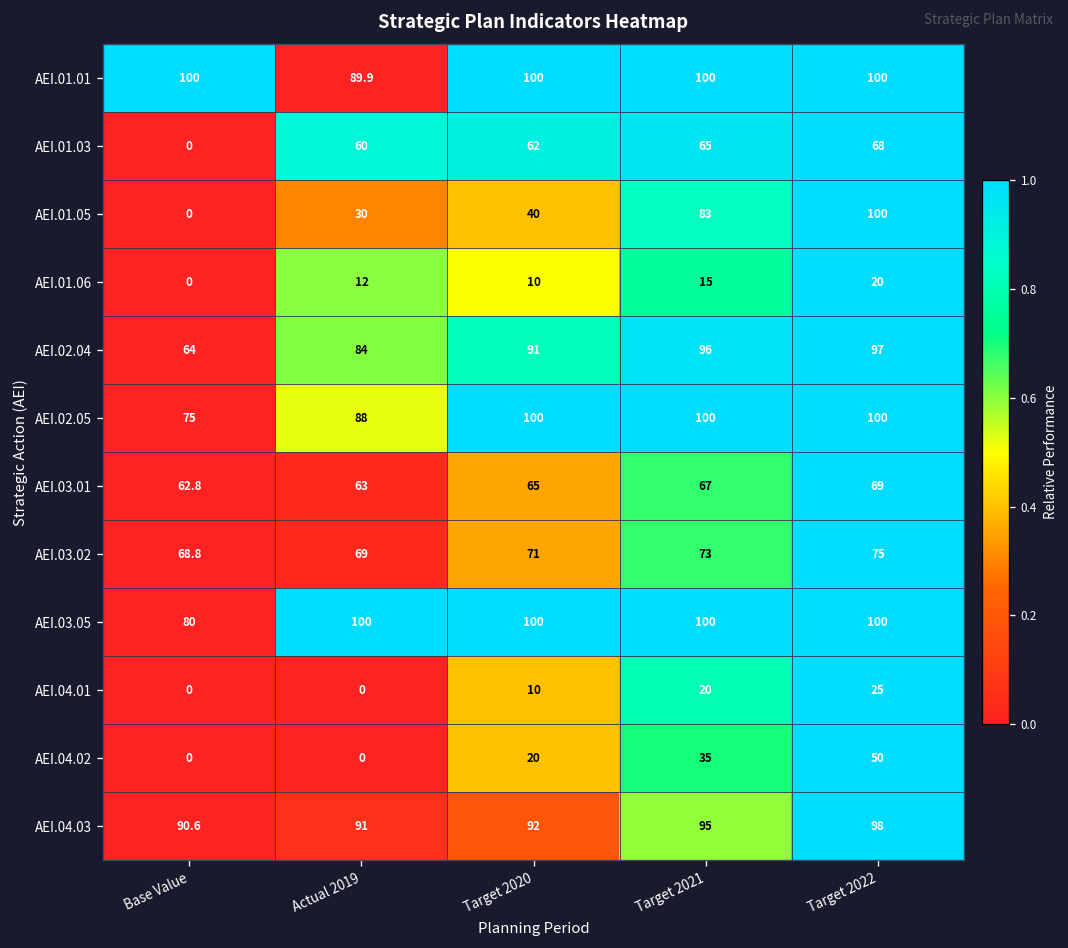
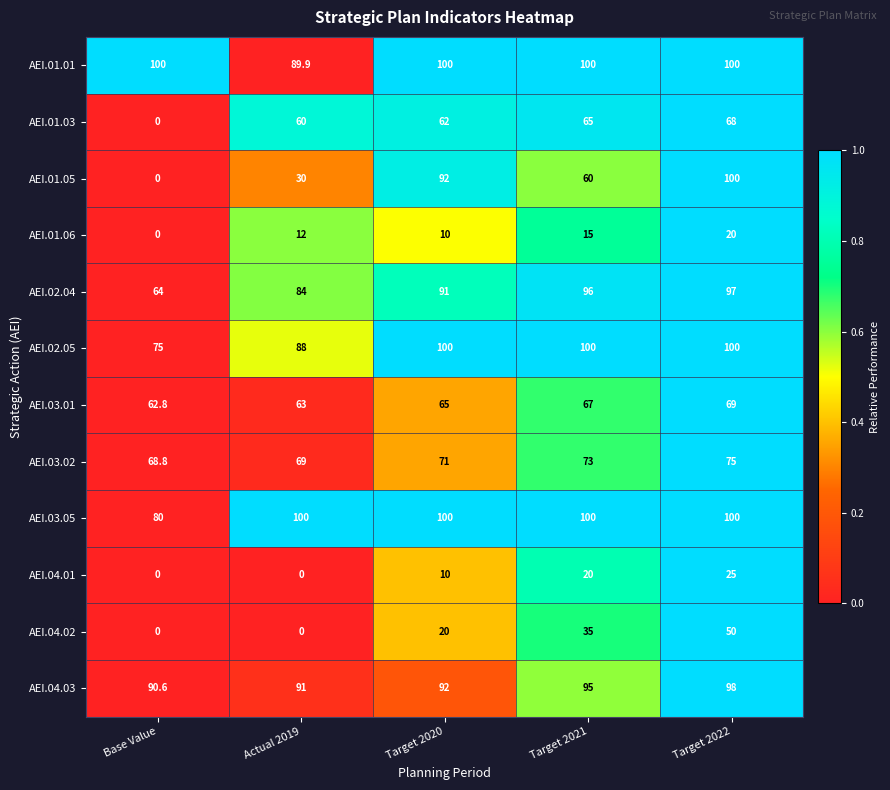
AEI.01.05, Target 2020: 40 -> 92
AEI.01.05, Target 2021: 83 -> 60
